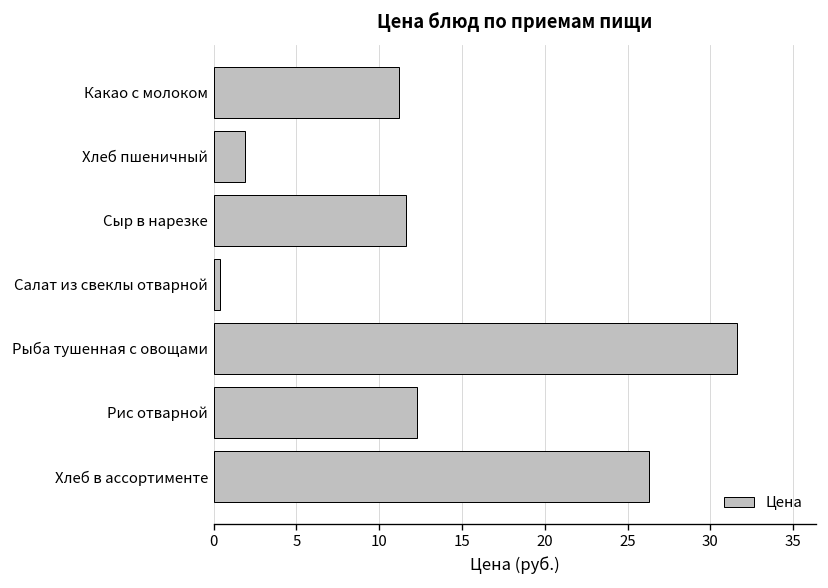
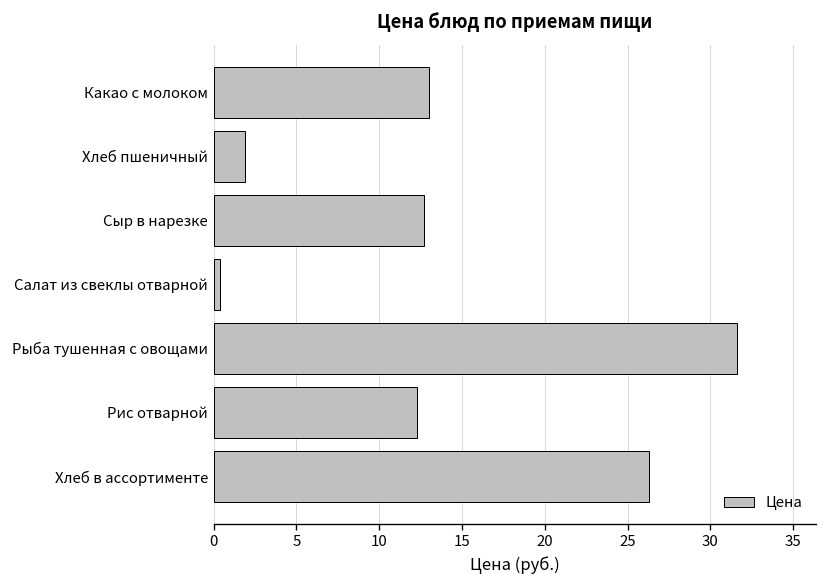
Какао с молоком: 11.2 -> 13.0
Сыр в нарезке: 11.6 -> 12.7
